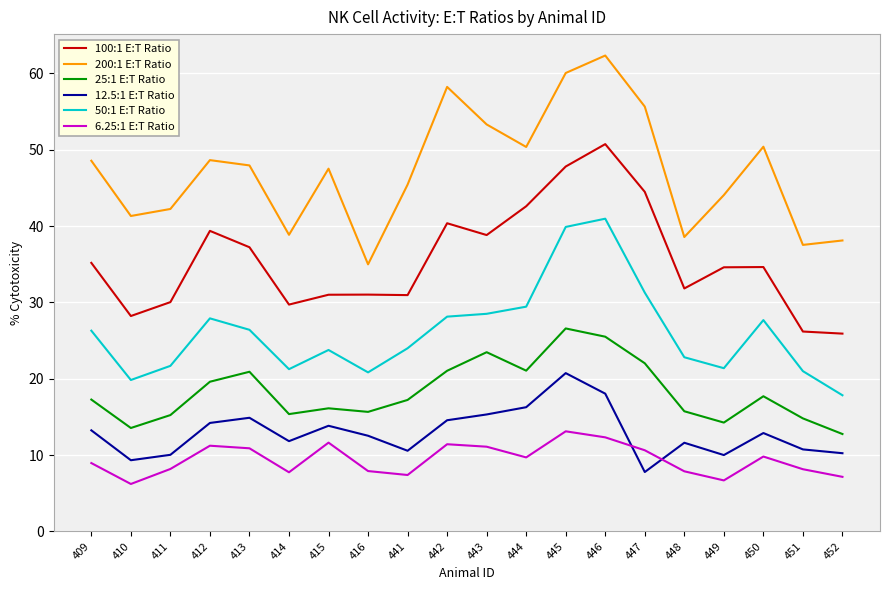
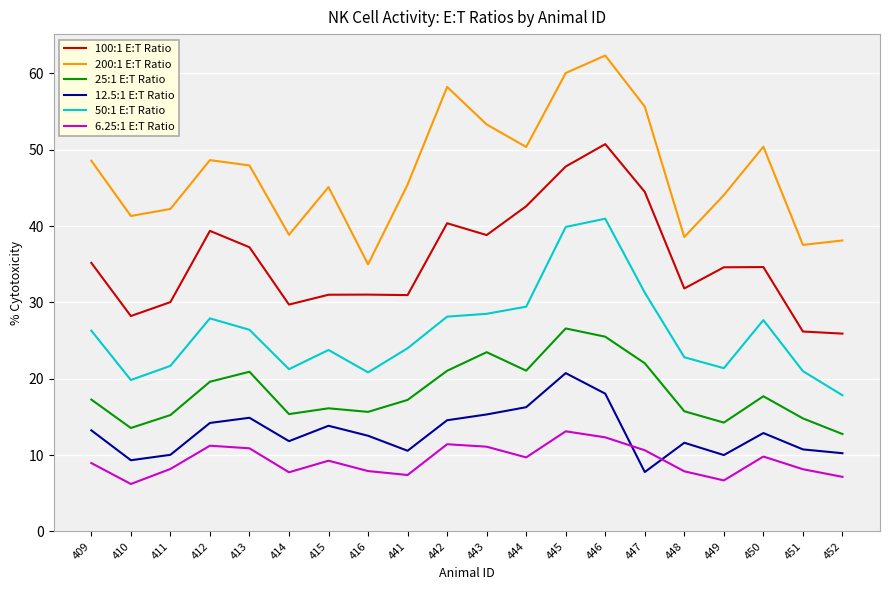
200:1 E:T Ratio, 415: 48 -> 45
6.25:1 E:T Ratio, 415: 12 -> 9
